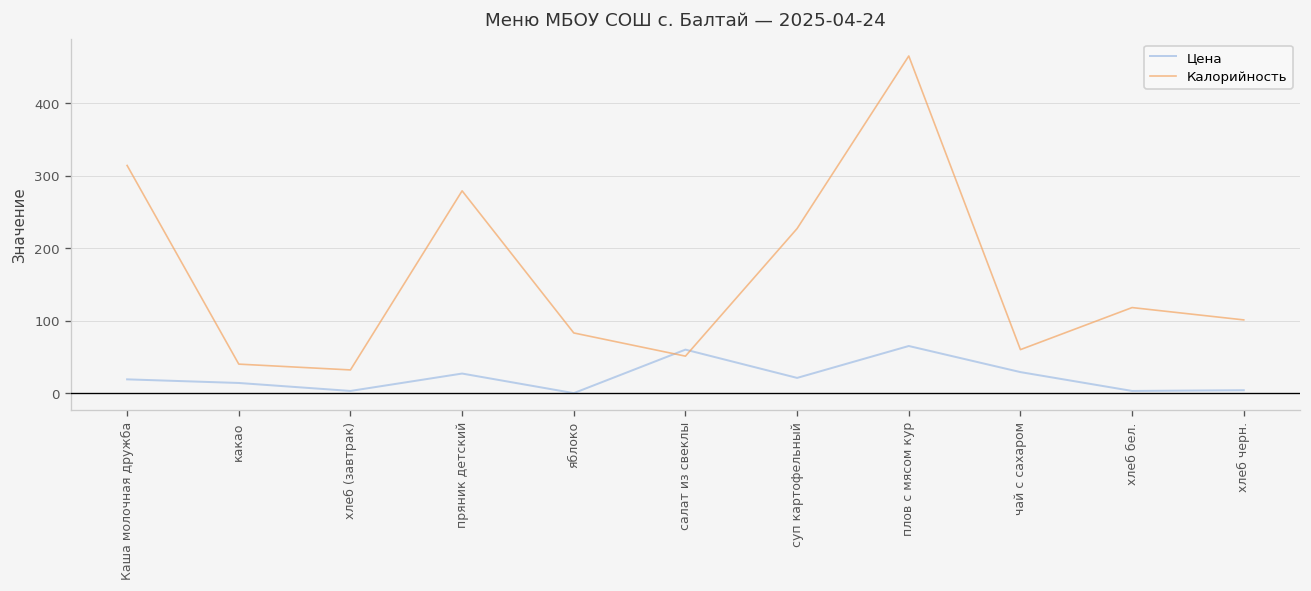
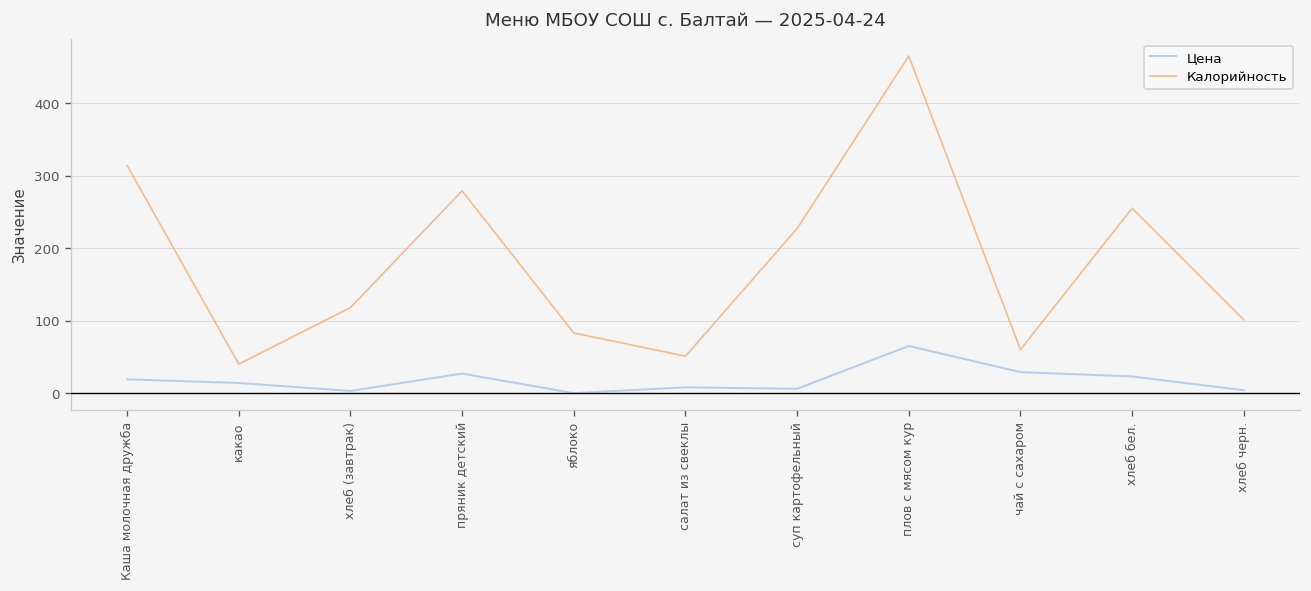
Калорийность, хлеб (завтрак): 30 -> 120
Цена, салат из свеклы: 60 -> 10
Цена, суп картофельный: 20 -> 10
Цена, хлеб бел.: 0 -> 20
Калорийность, хлеб бел.: 120 -> 260
